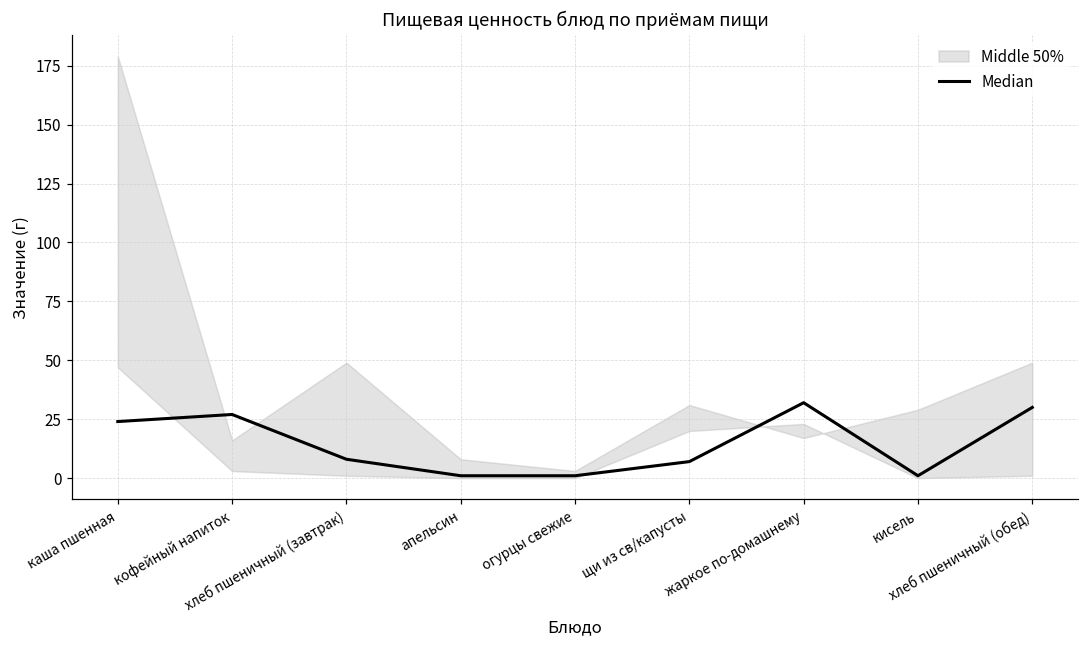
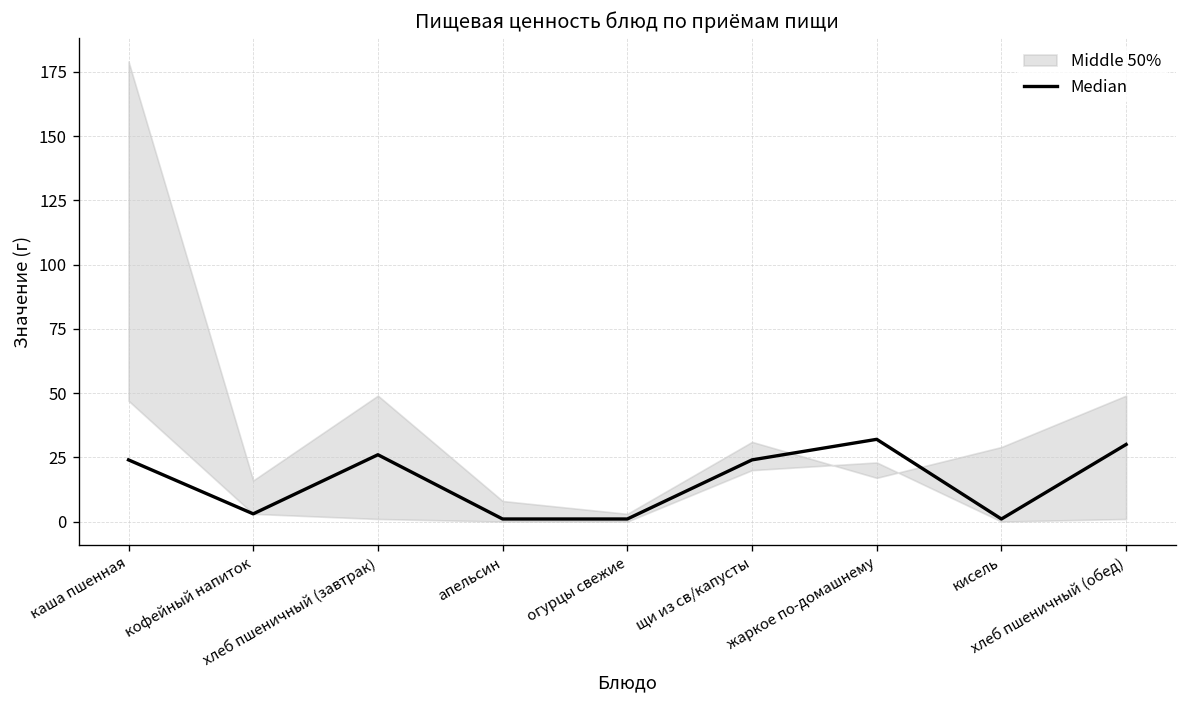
Median, кофейный напиток: 27 -> 3
Median, хлеб пшеничный (завтрак): 8 -> 26
Median, щи из св/капусты: 7 -> 24
